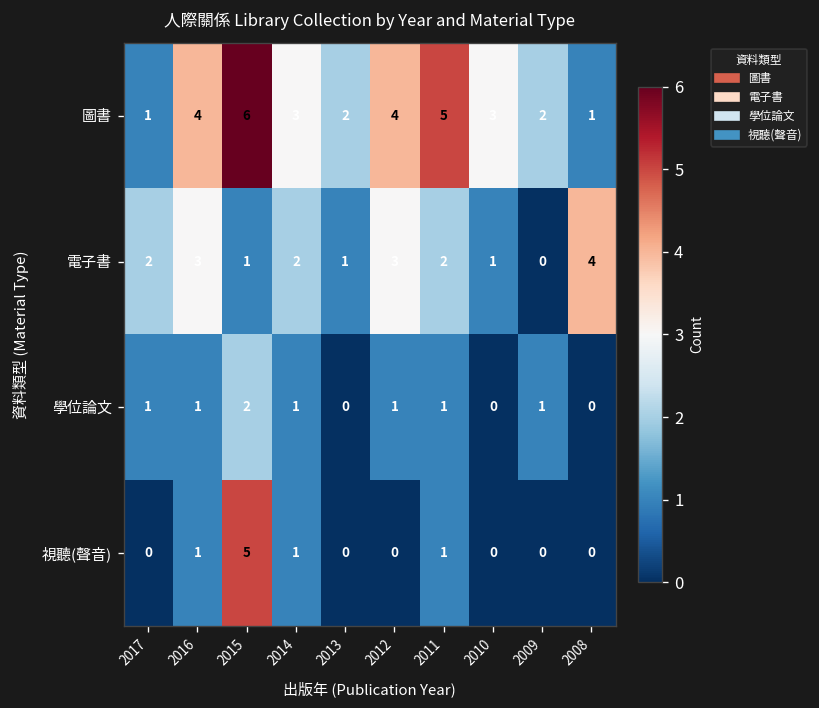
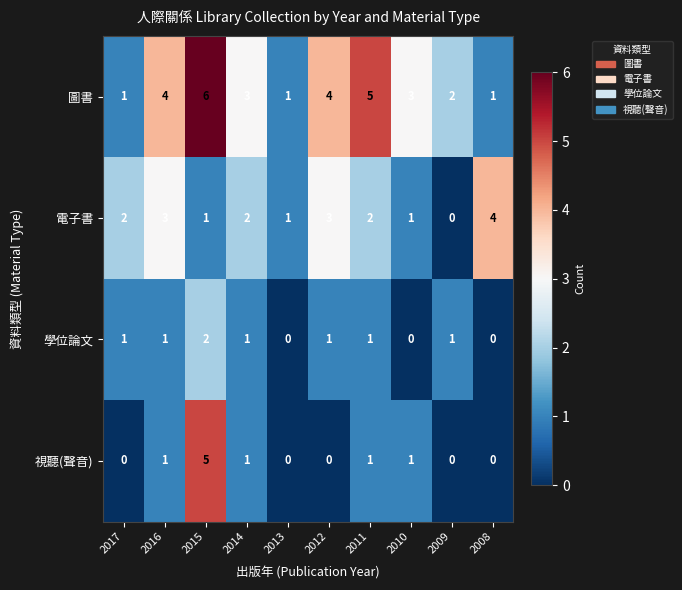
圖書, 2013: 2 -> 1
視聽(聲音), 2010: 0 -> 1
